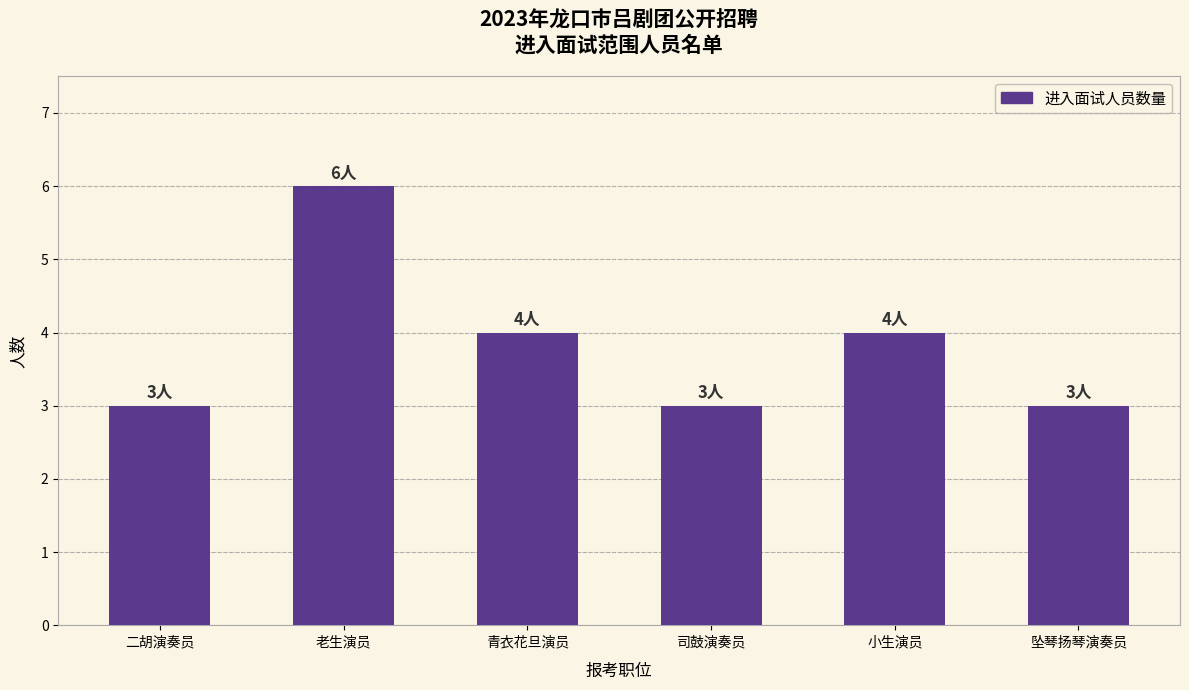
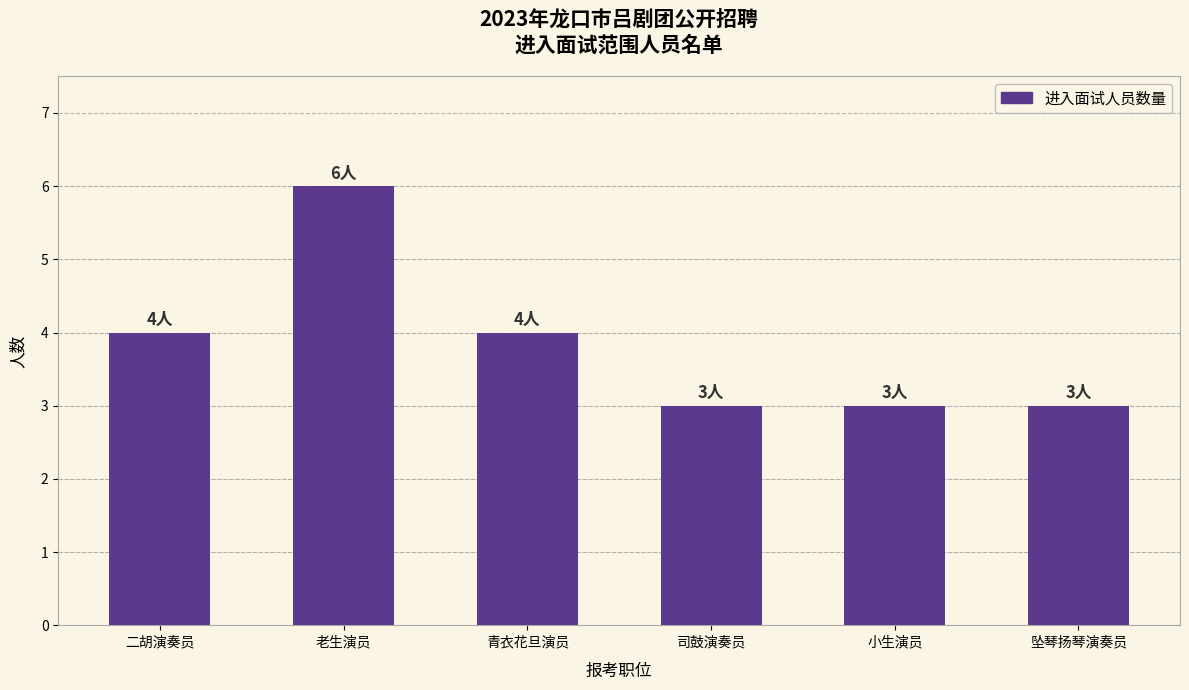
二胡演奏员: 3人 -> 4人
小生演员: 4人 -> 3人
